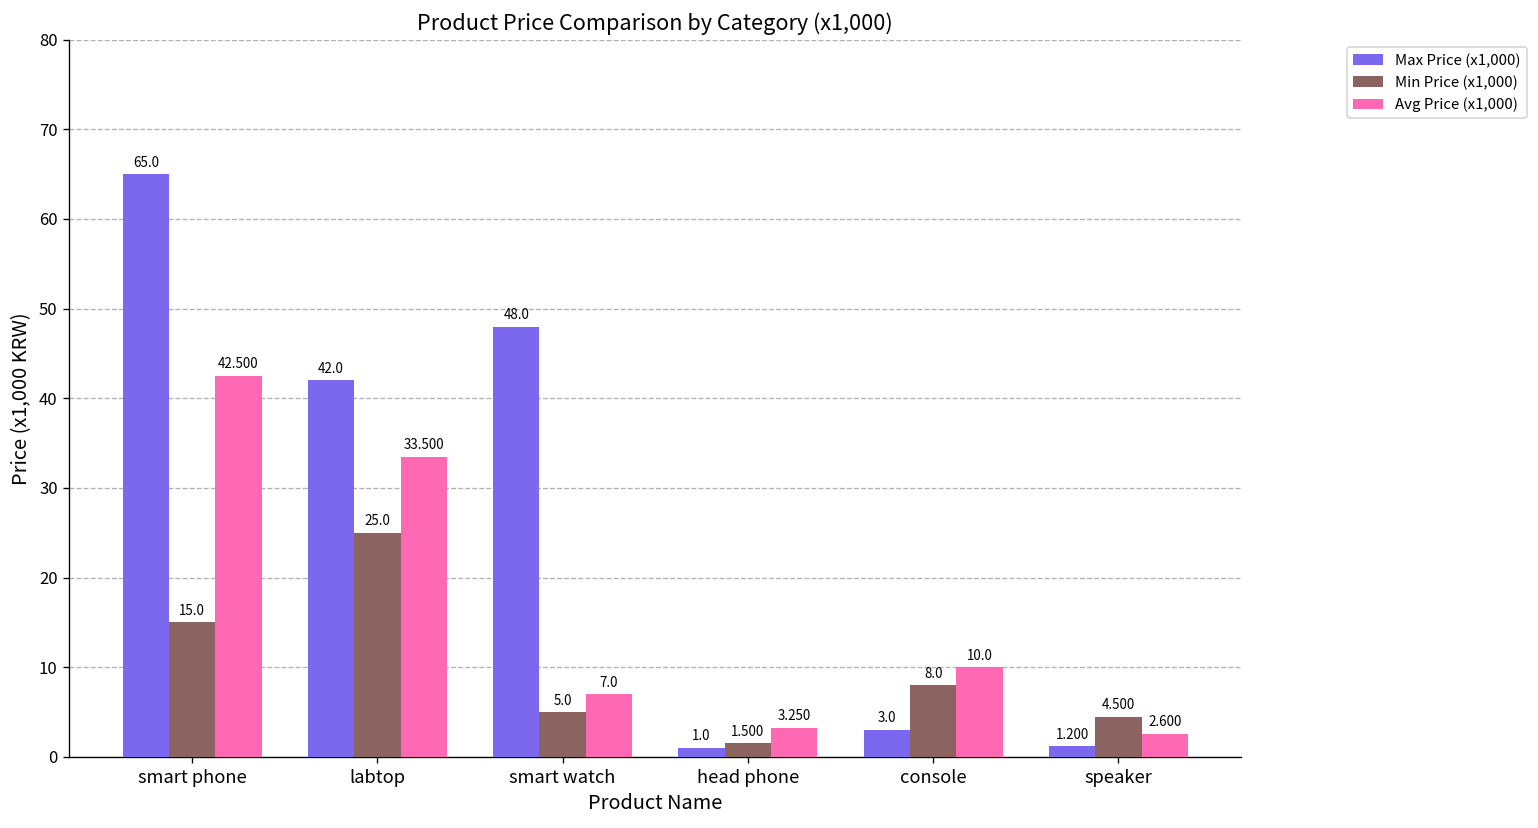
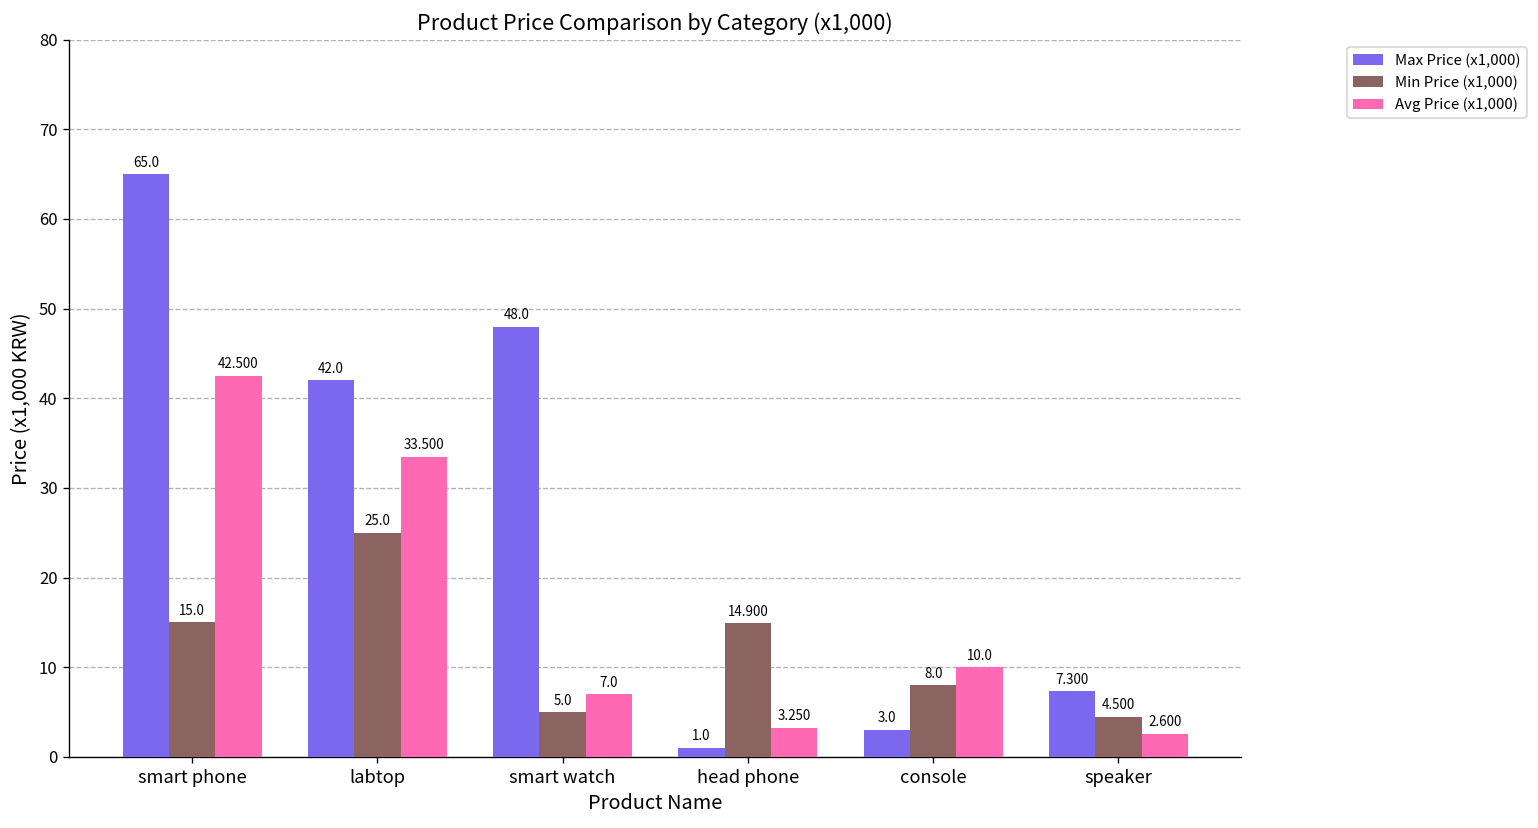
Min Price (x1,000), head phone: 1.500 -> 14.900
Max Price (x1,000), speaker: 1.200 -> 7.300
